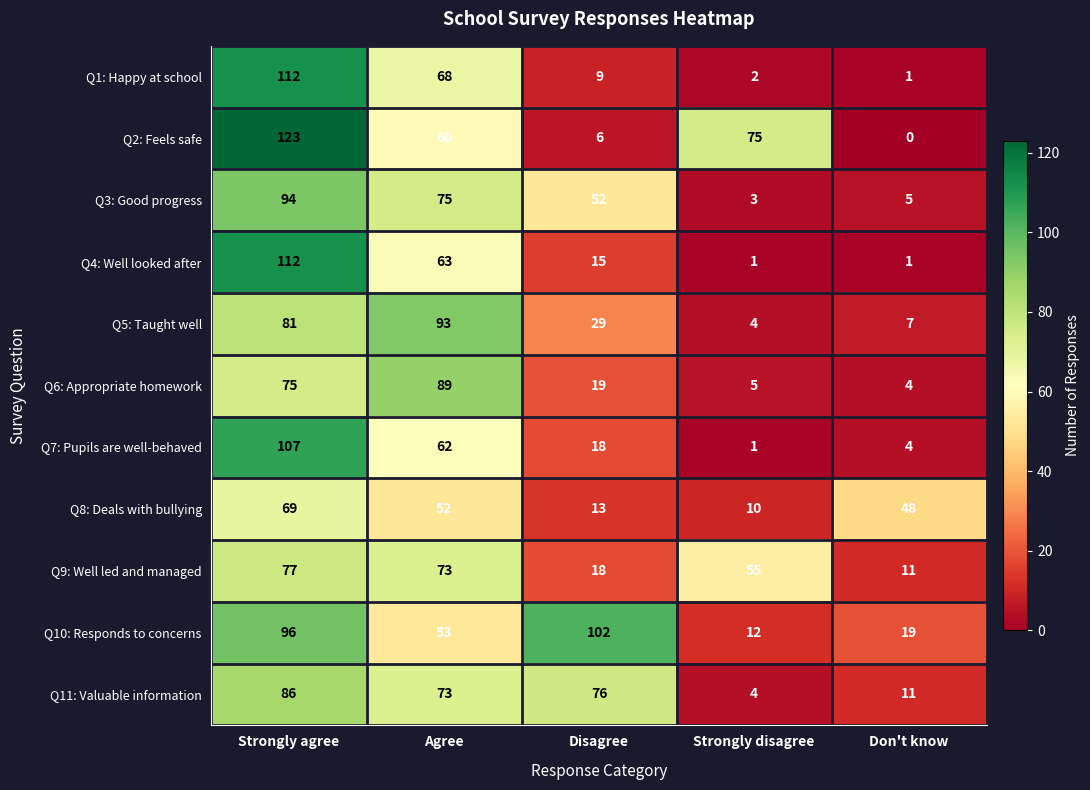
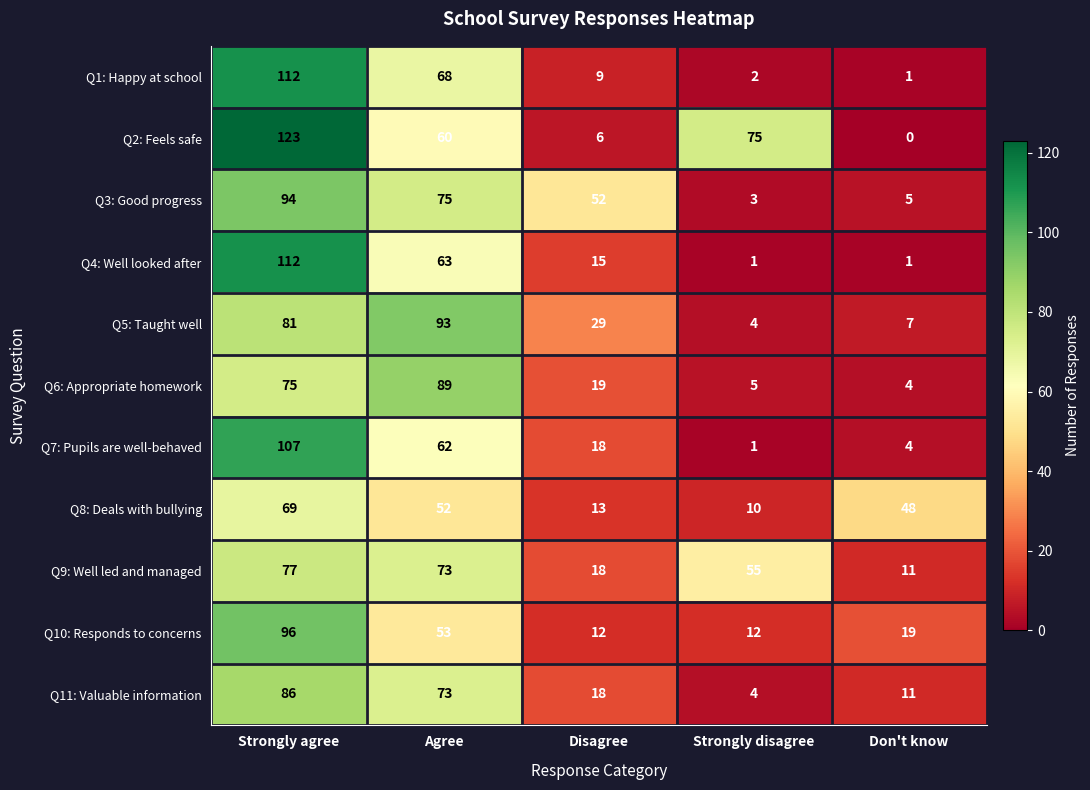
Q10: Responds to concerns, Disagree: 102 -> 12
Q11: Valuable information, Disagree: 76 -> 18
